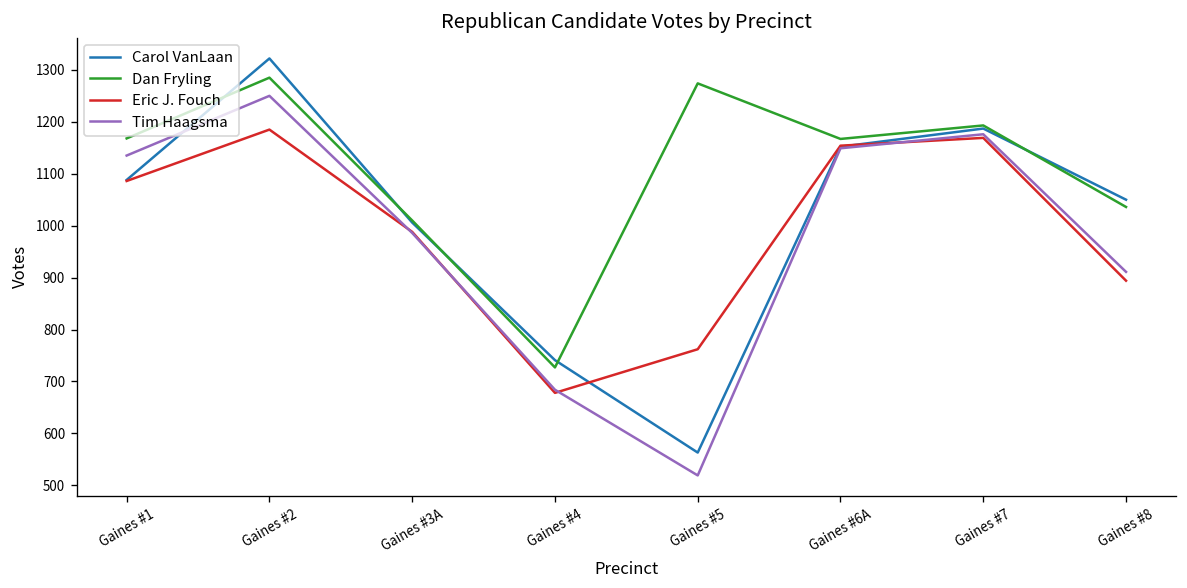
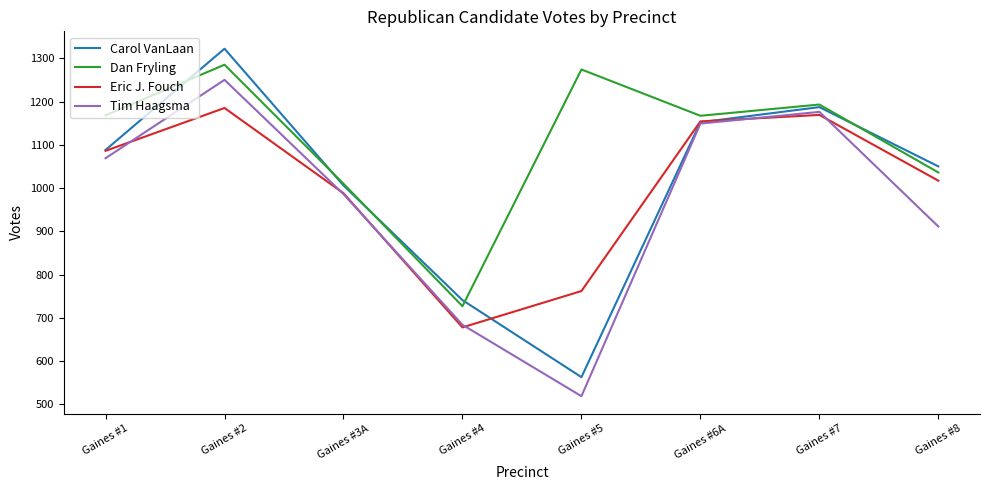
Tim Haagsma, Gaines #1: 1140 -> 1070
Eric J. Fouch, Gaines #8: 890 -> 1020
